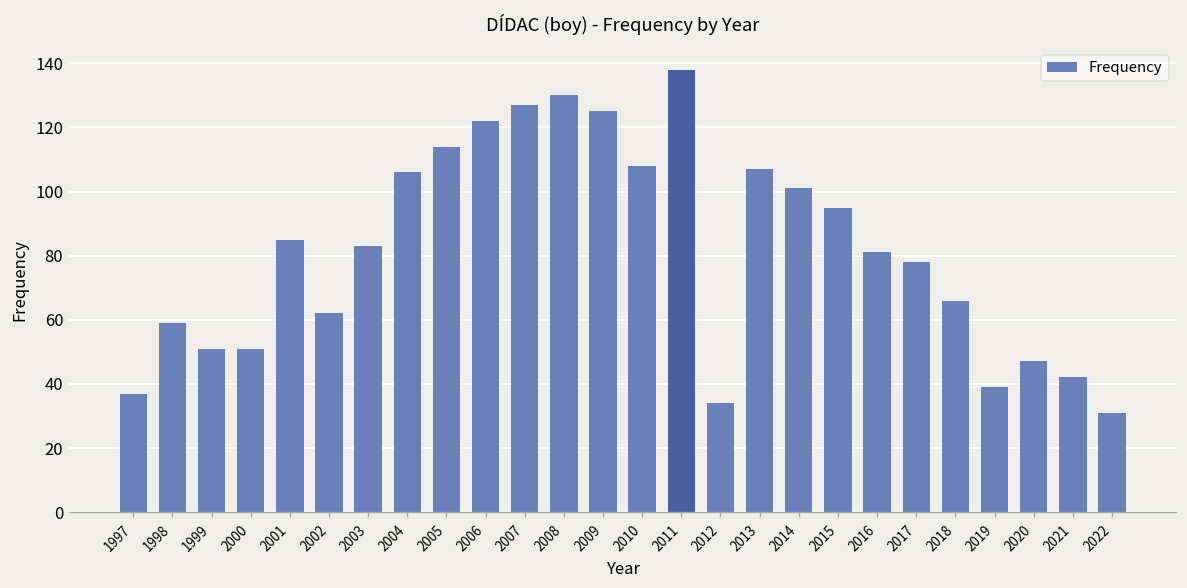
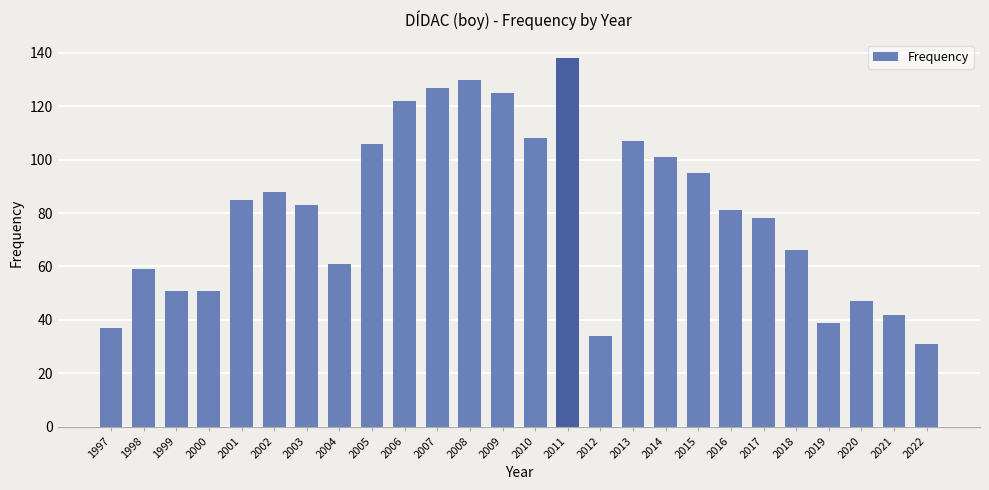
2002: 62 -> 88
2004: 106 -> 61
2005: 114 -> 106
